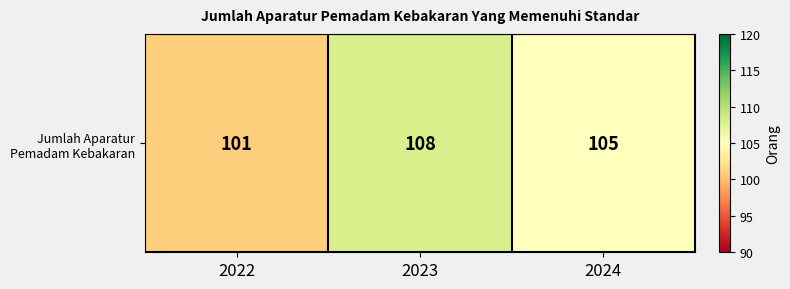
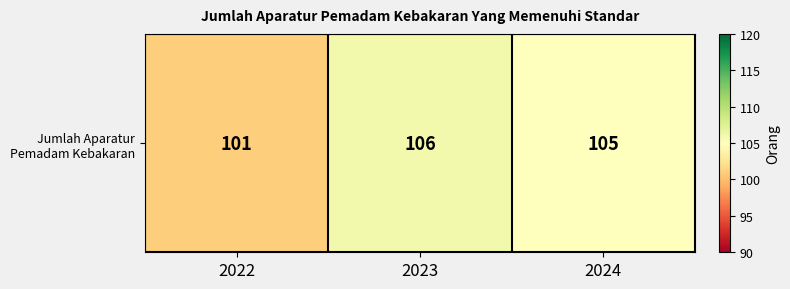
Jumlah Aparatur Pemadam Kebakaran, 2023: 108 -> 106
